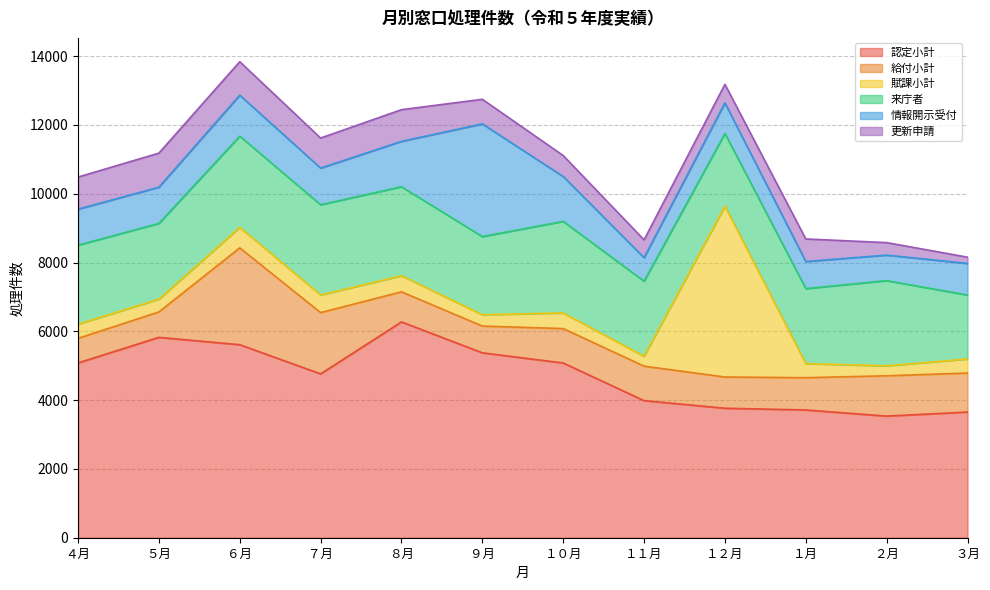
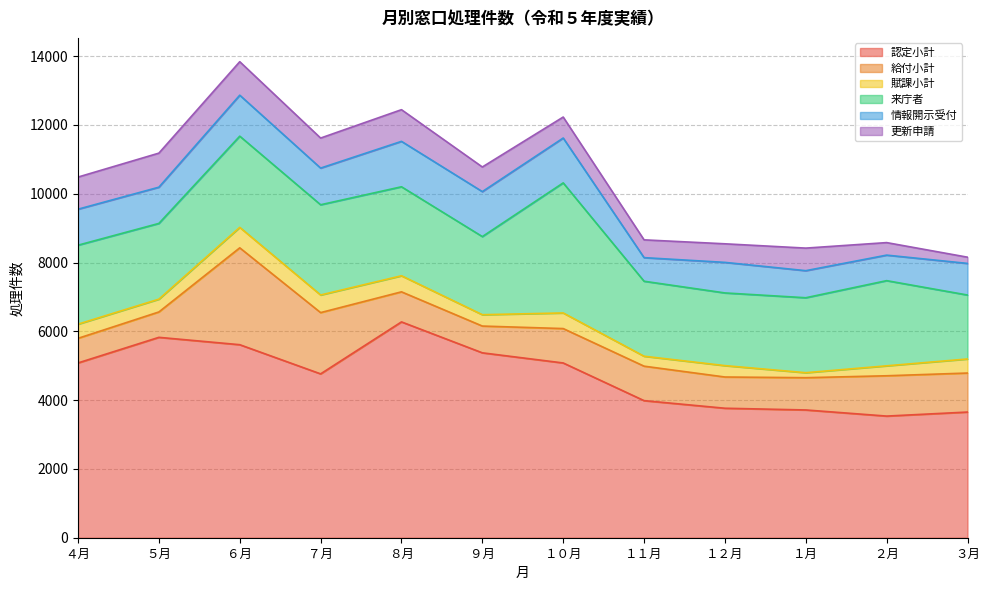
情報開示受付, ９月: 3300 -> 1300
来庁者, １０月: 2700 -> 3800
賦課小計, １２月: 5000 -> 300
賦課小計, １月: 400 -> 100
